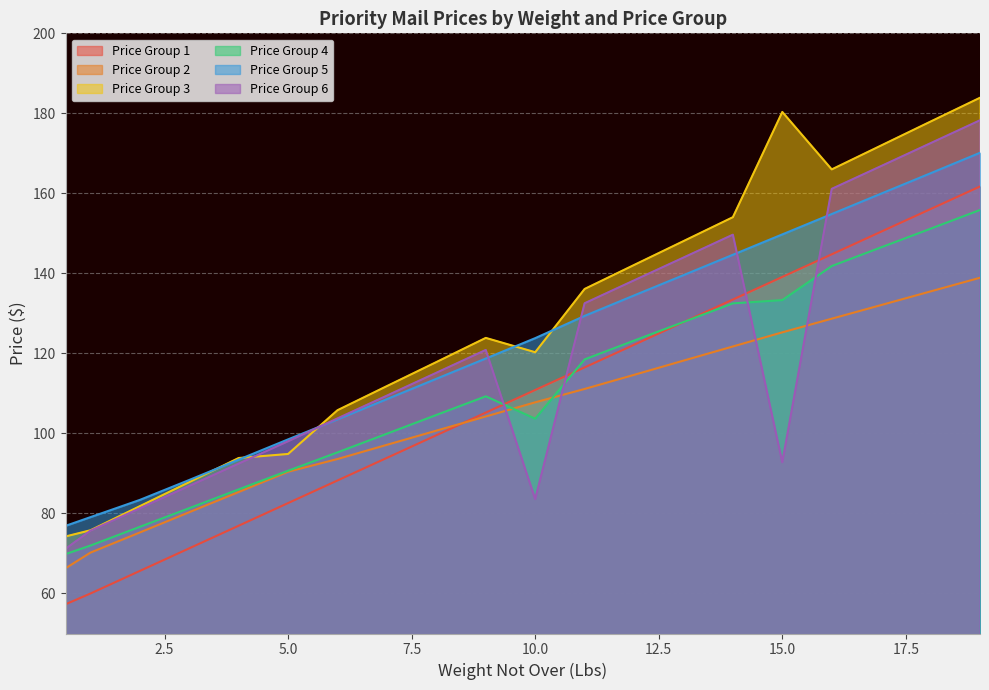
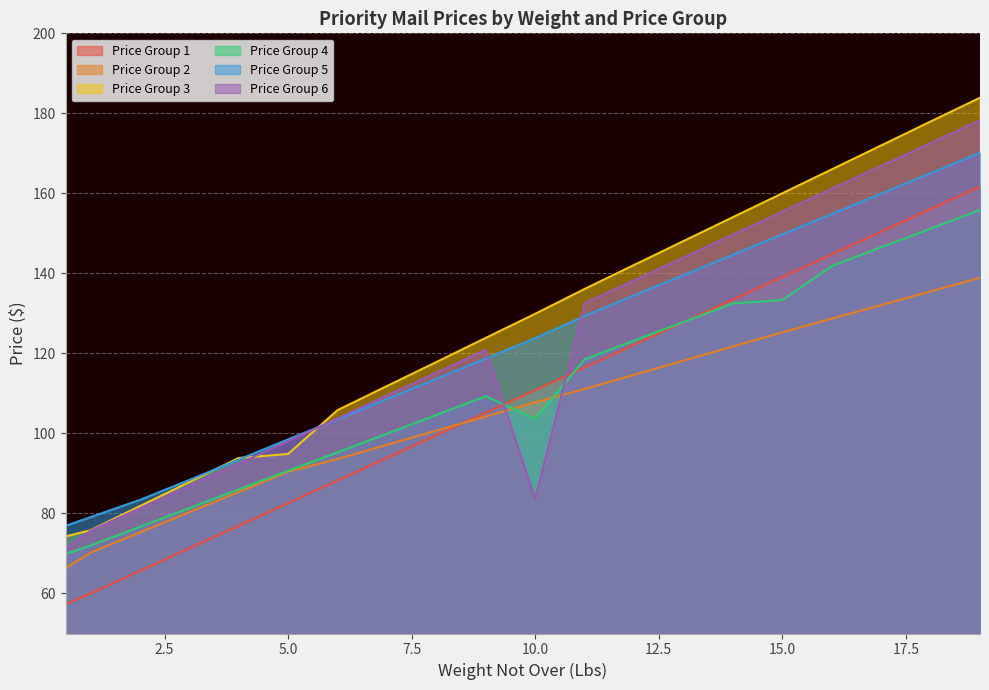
Price Group 3, 10.0: 120 -> 130
Price Group 3, 15.0: 180 -> 160
Price Group 6, 15.0: 93 -> 155
